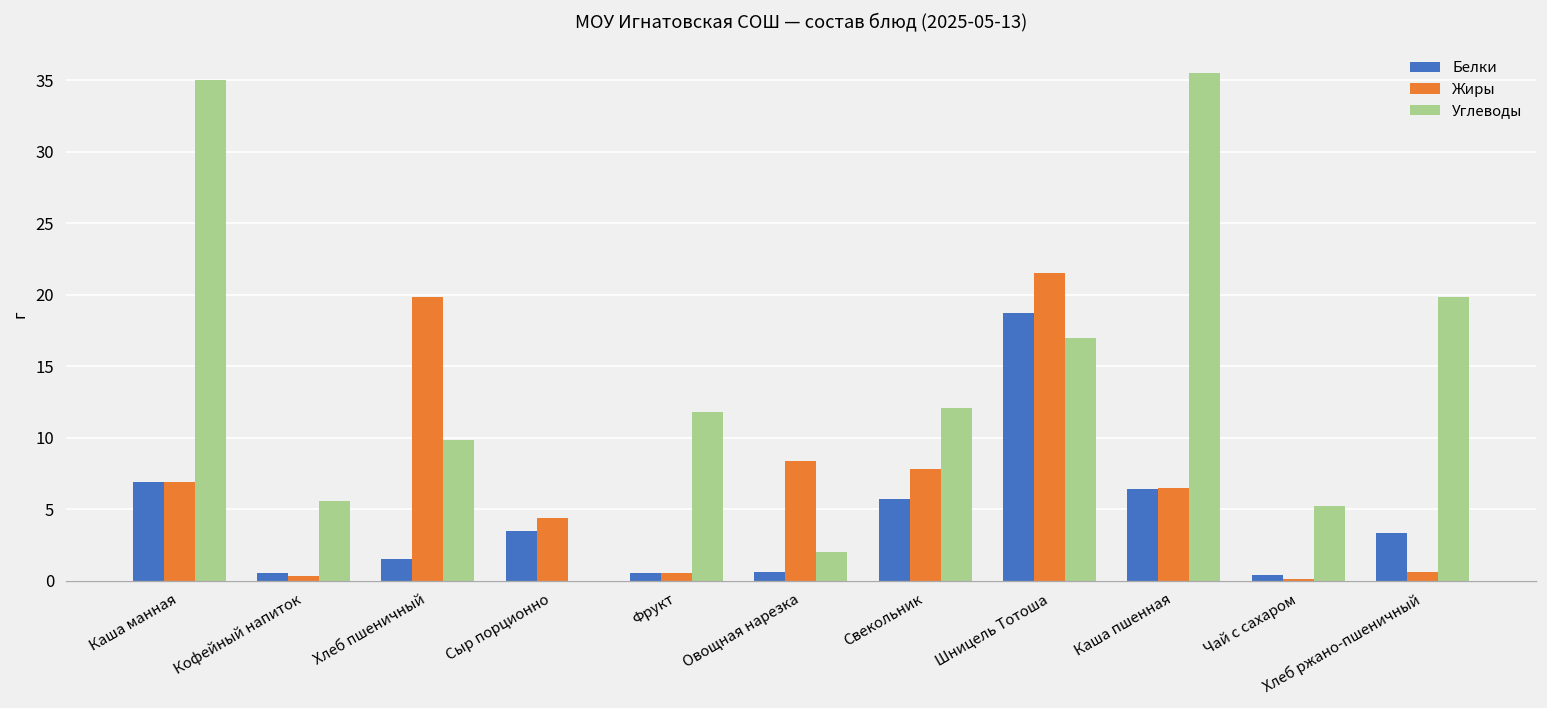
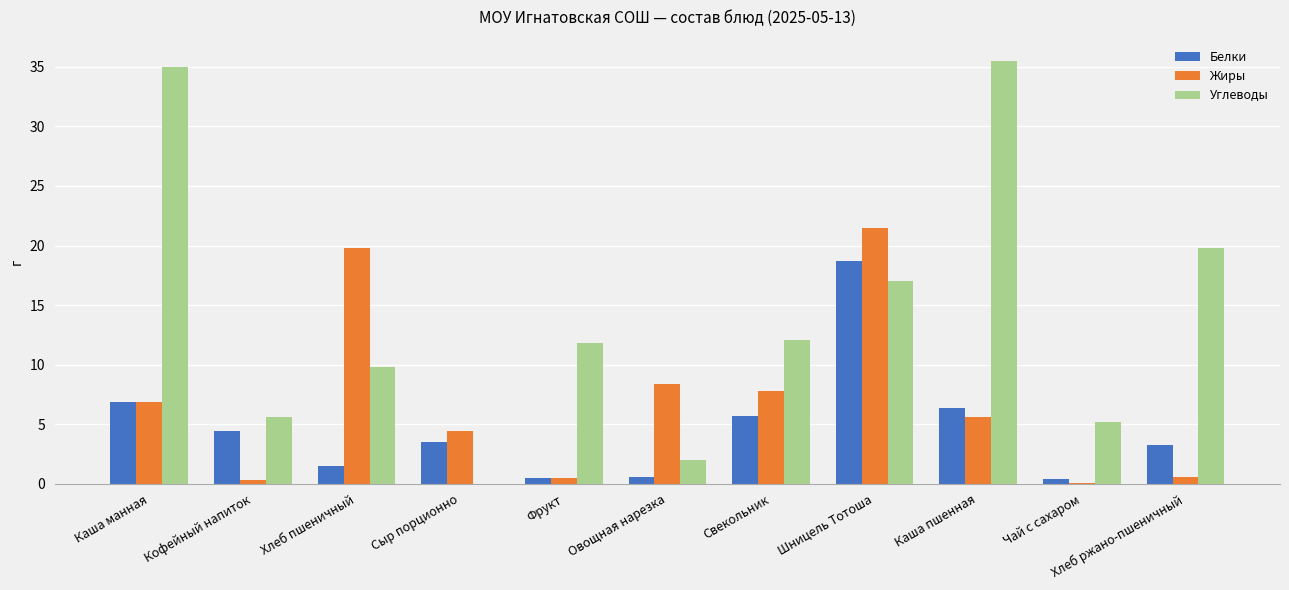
Белки, Кофейный напиток: 0.5 -> 4.4
Жиры, Каша пшенная: 6.5 -> 5.6
